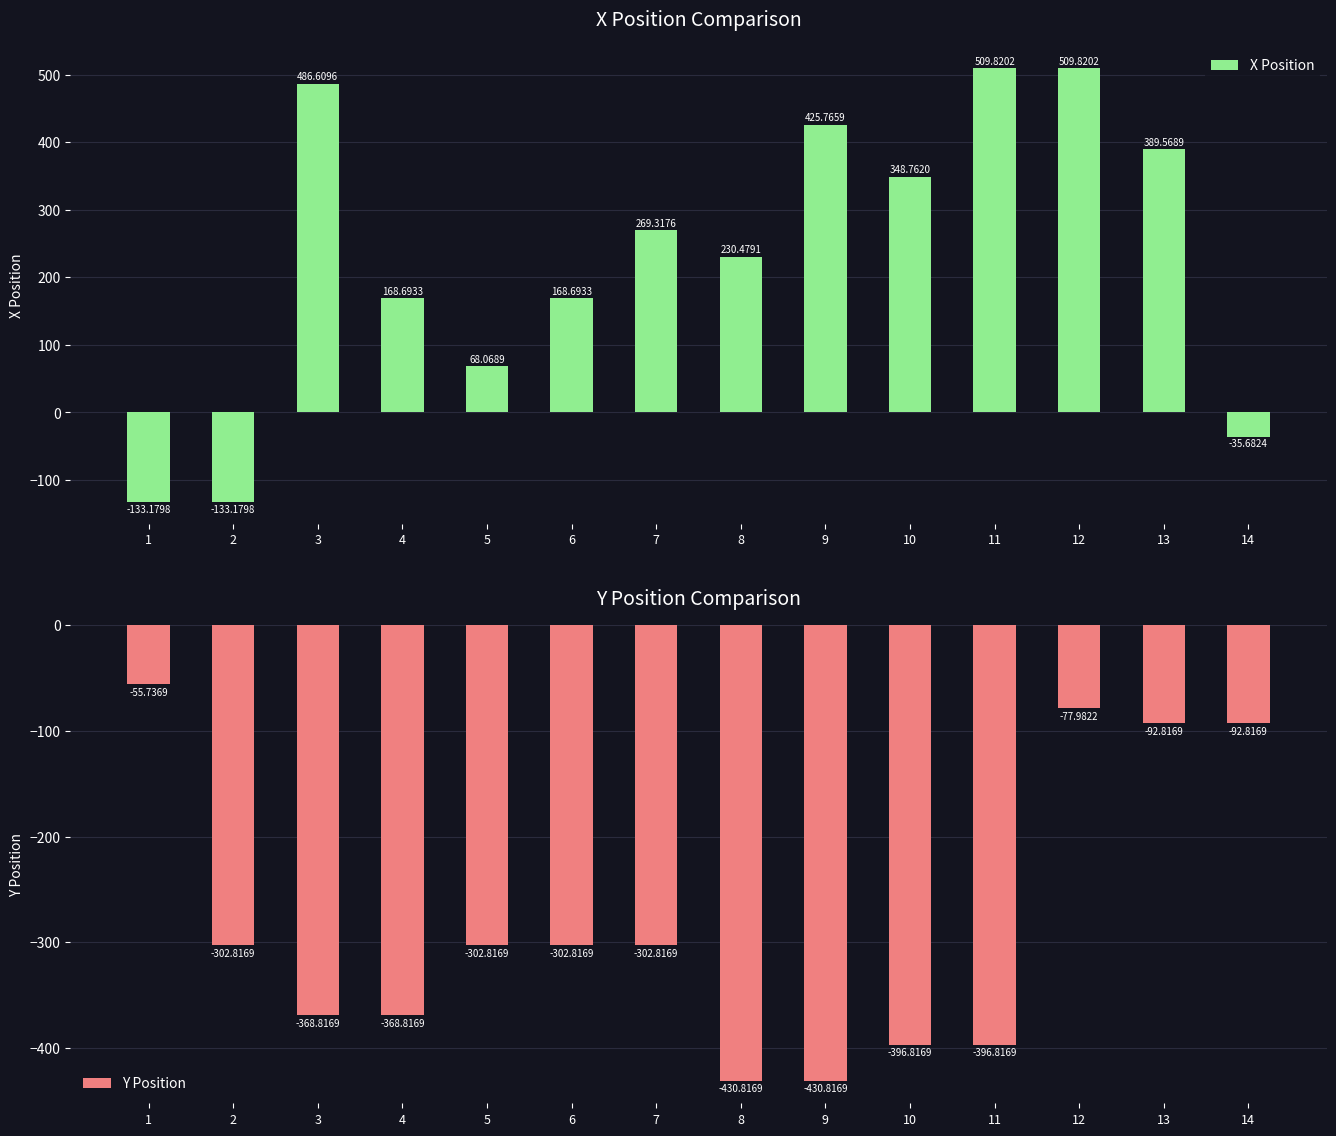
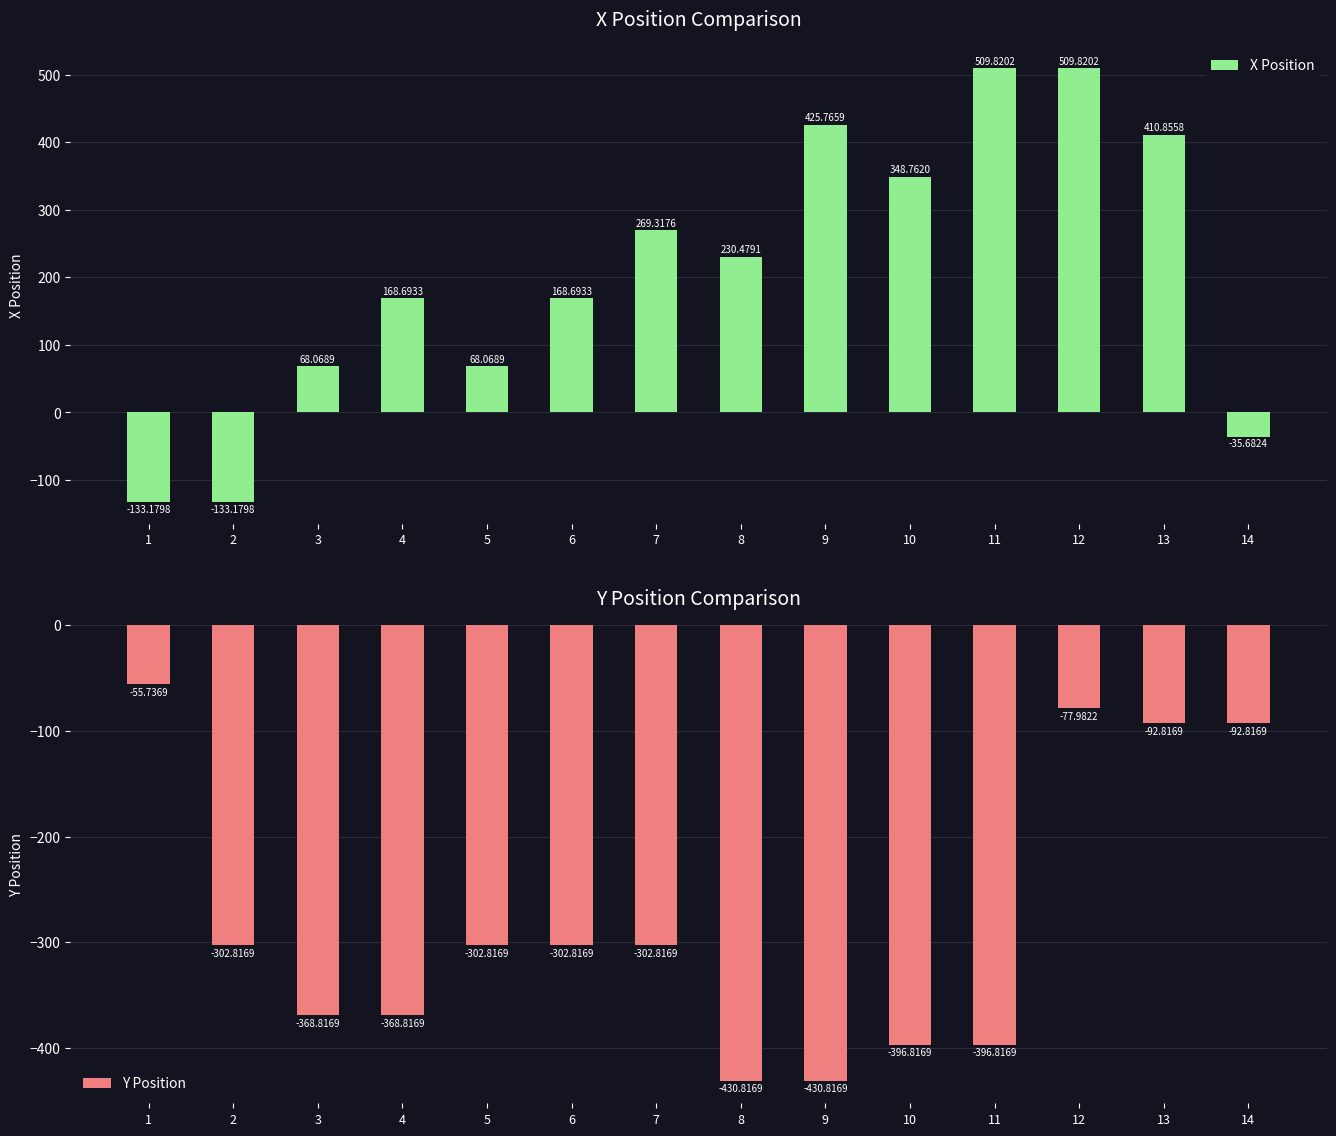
X Position Comparison, 3: 486.6096 -> 68.0689
X Position Comparison, 13: 389.5689 -> 410.8558
